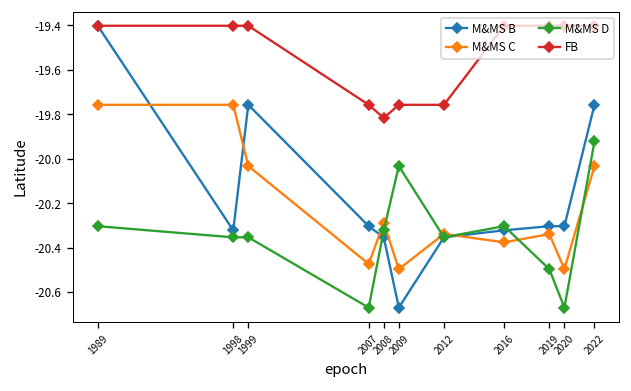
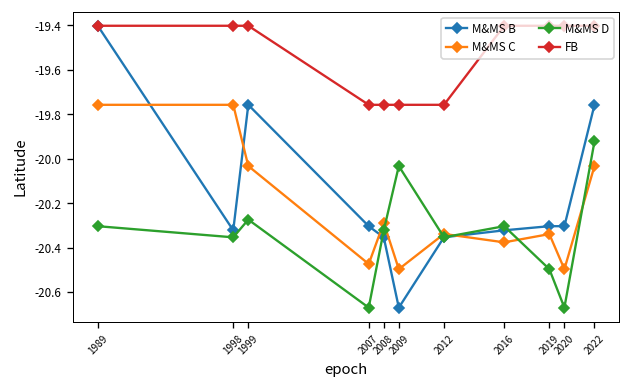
M&MS D, 1999: -20.35 -> -20.27
FB, 2008: -19.82 -> -19.76
